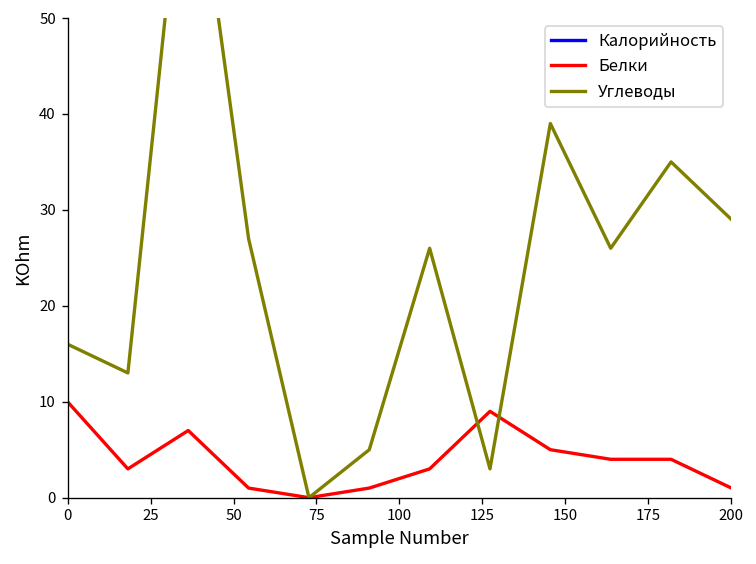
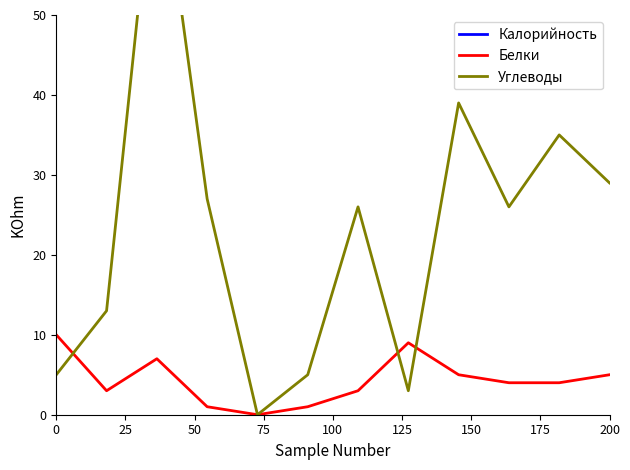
Углеводы, 0: 16 -> 5
Белки, 200: 1 -> 5
